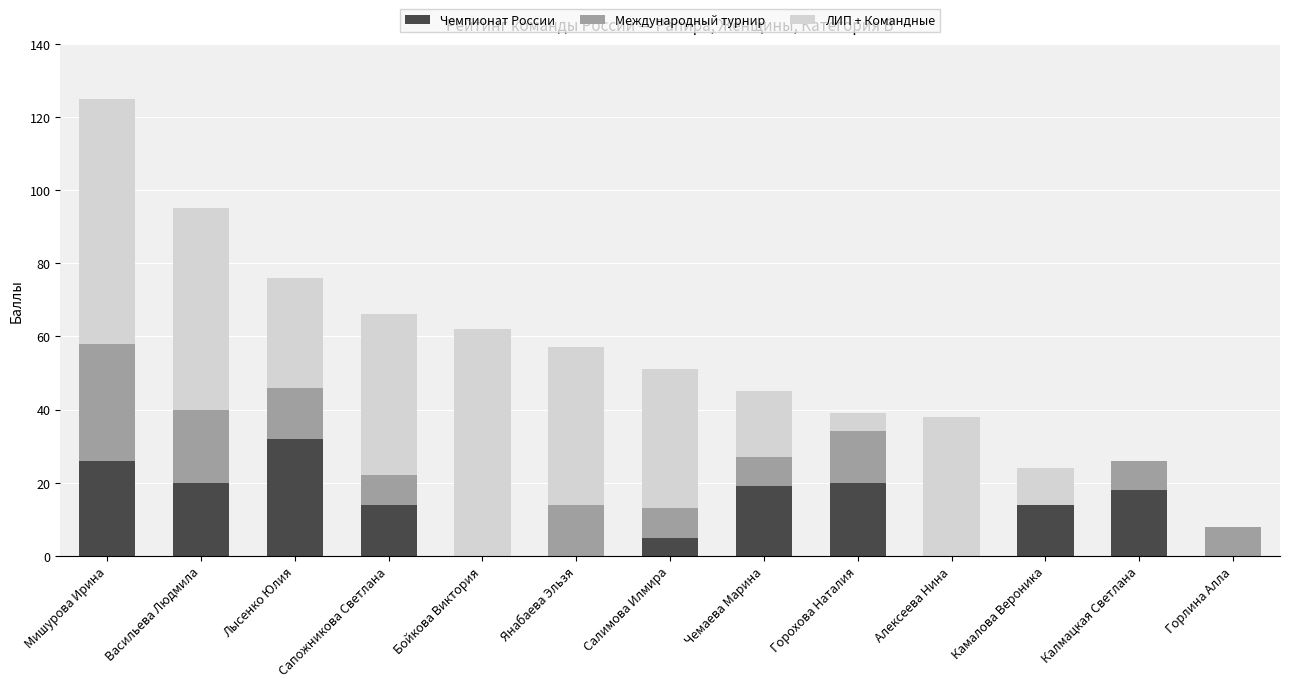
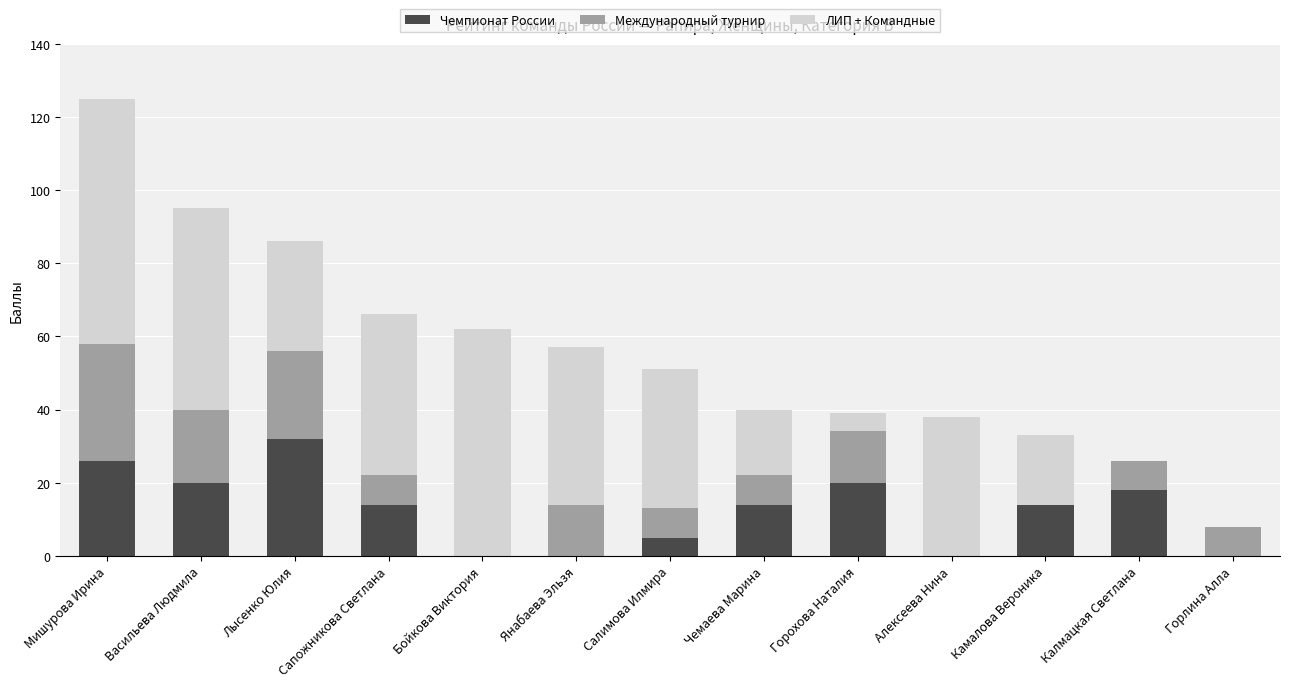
Международный турнир, Лысенко Юлия: 14 -> 24
Чемпионат России, Чемаева Марина: 19 -> 14
ЛИП + Командные, Камалова Вероника: 10 -> 19
